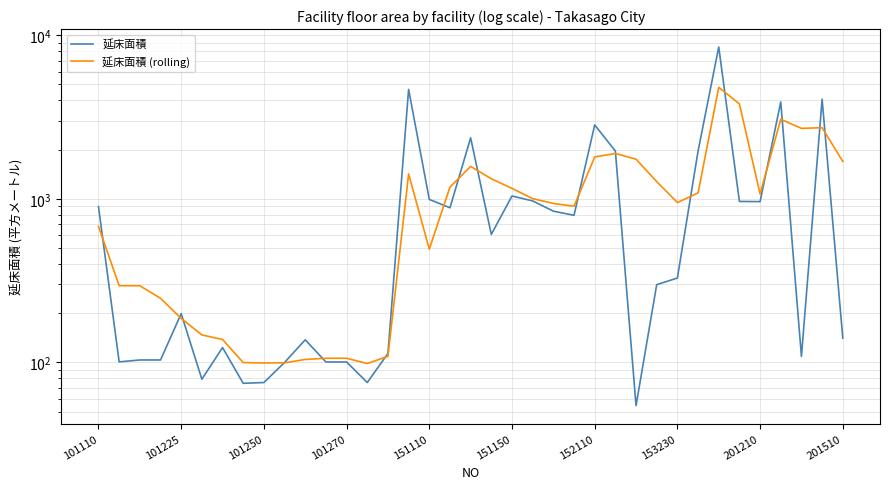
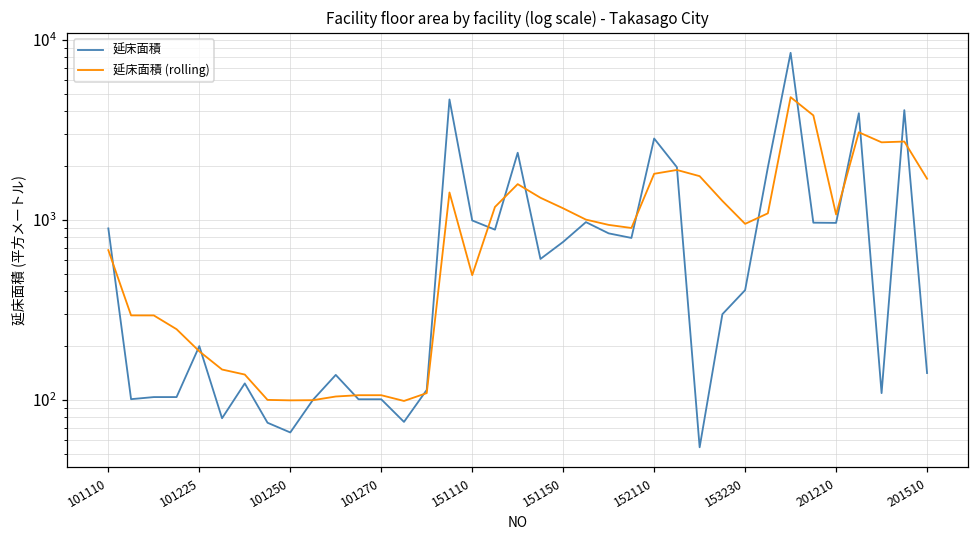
延床面積, 101250: 80 -> 66
延床面積, 151150: 1000 -> 800
延床面積, 153230: 330 -> 410
